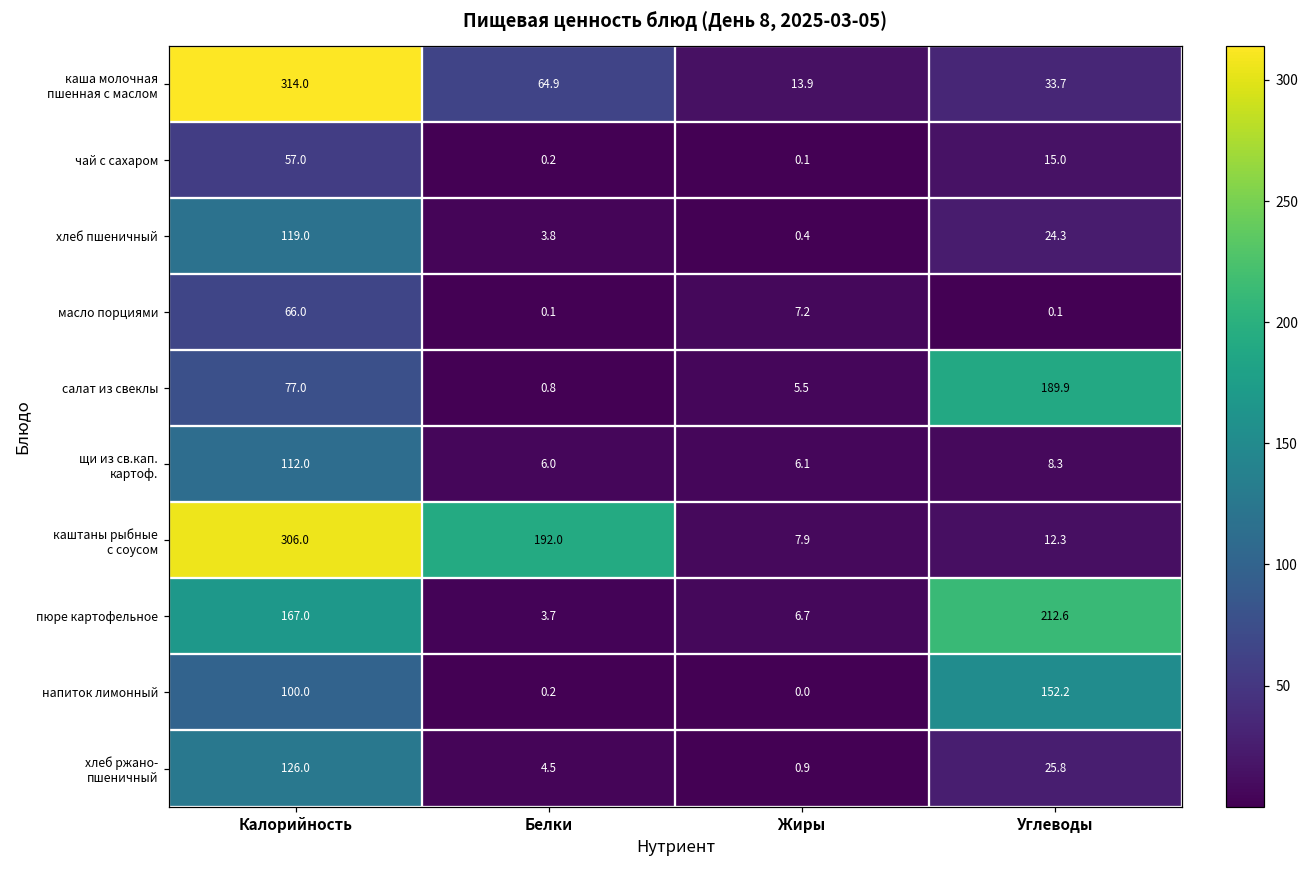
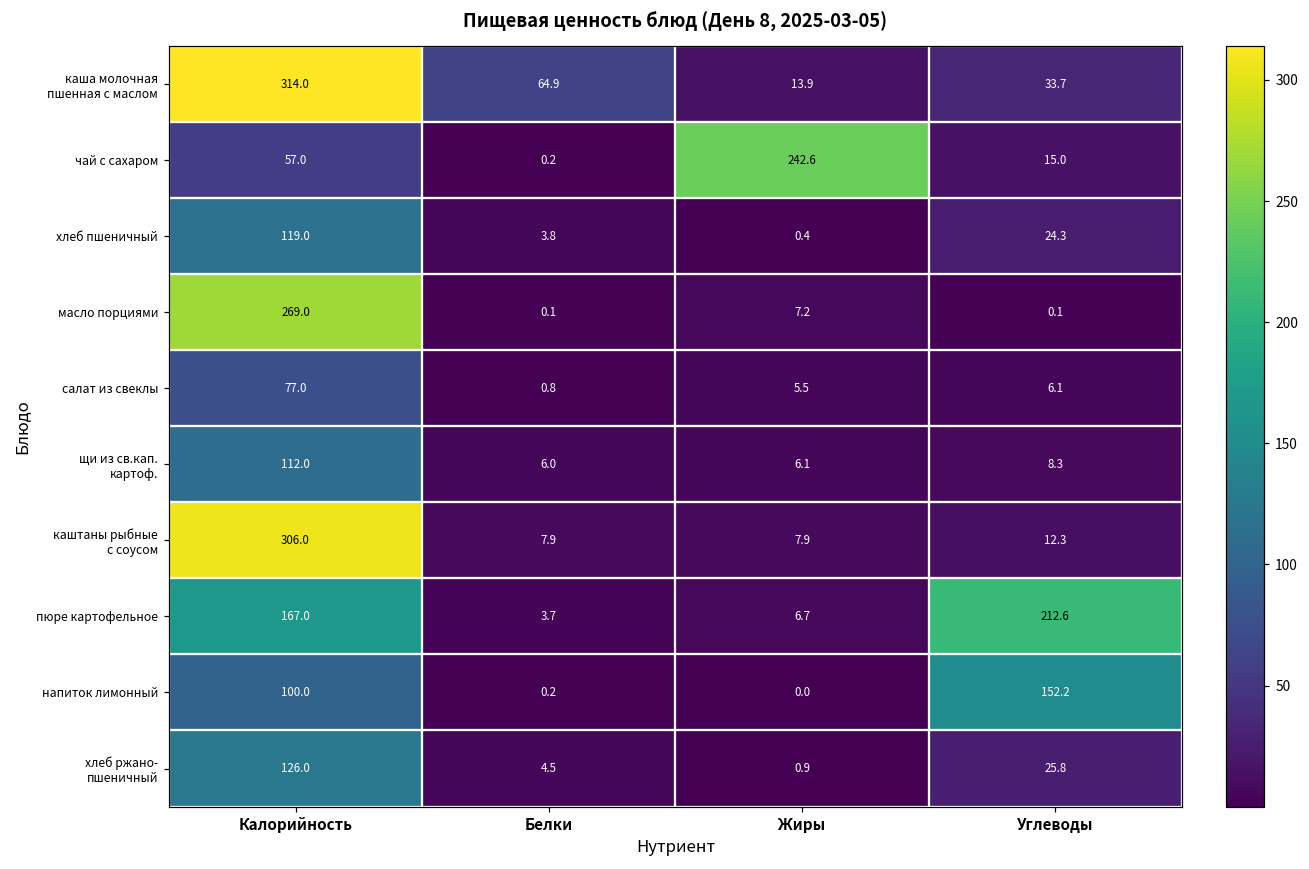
чай с сахаром, Жиры: 0.1 -> 242.6
масло порциями, Калорийность: 66.0 -> 269.0
салат из свеклы, Углеводы: 189.9 -> 6.1
каштаны рыбные с соусом, Белки: 192.0 -> 7.9
